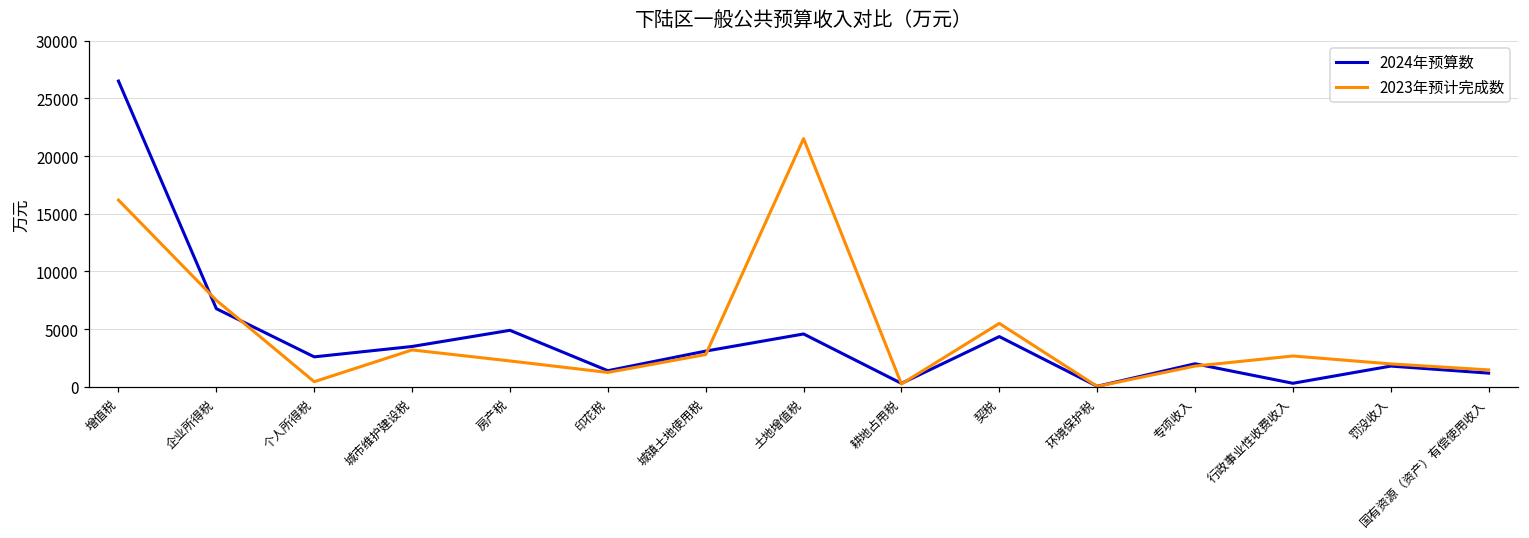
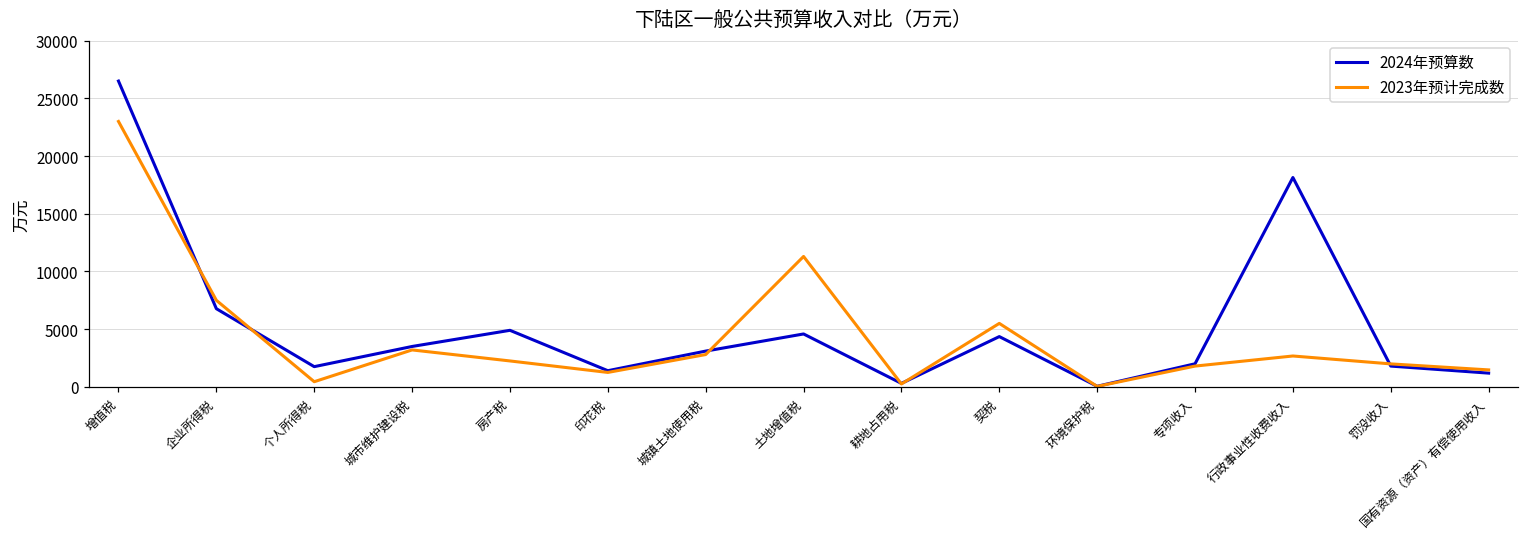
2023年预计完成数, 增值税: 16200 -> 23000
2024年预算数, 个人所得税: 2600 -> 1800
2023年预计完成数, 土地增值税: 21500 -> 11300
2024年预算数, 行政事业性收费收入: 300 -> 18100
